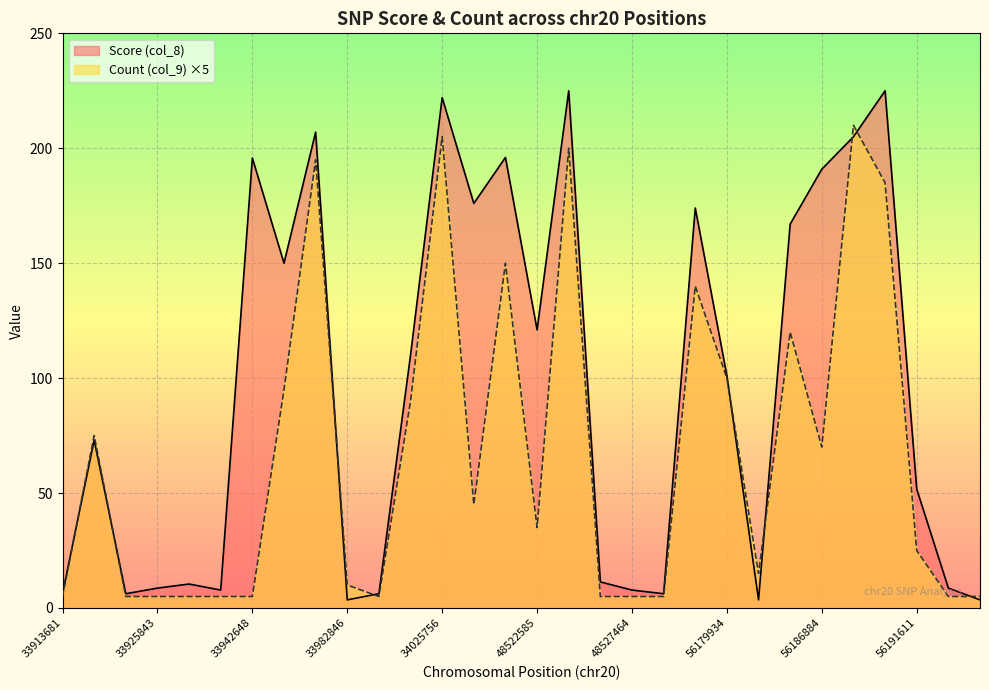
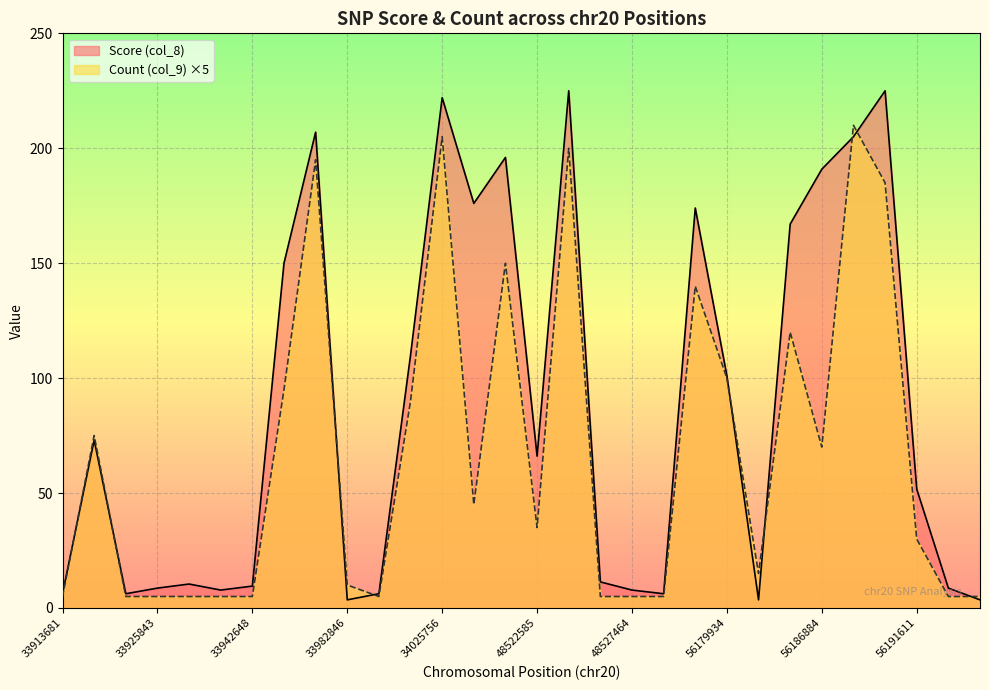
Score (col_8), 33942648: 196 -> 10
Score (col_8), 48522585: 121 -> 66
Count (col_9) ×5, 56191611: 25 -> 30
